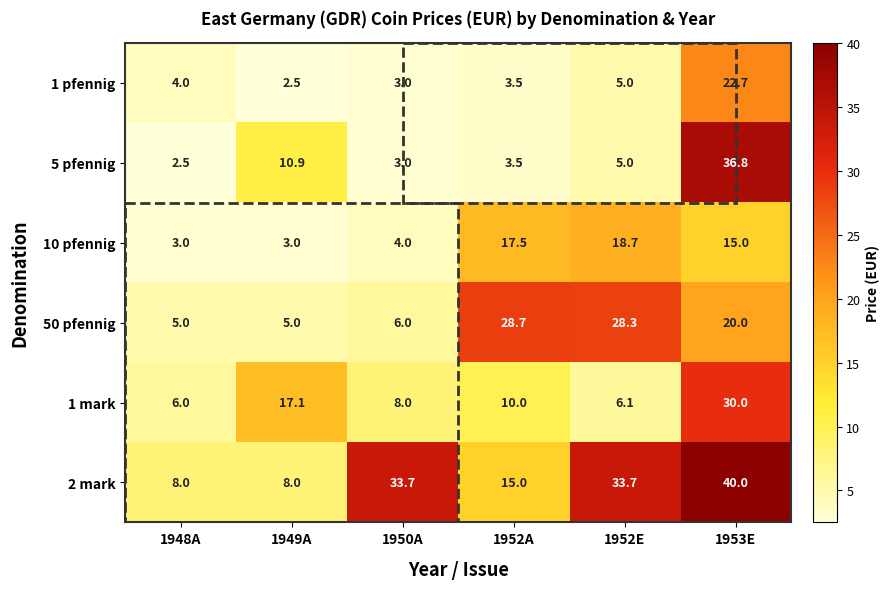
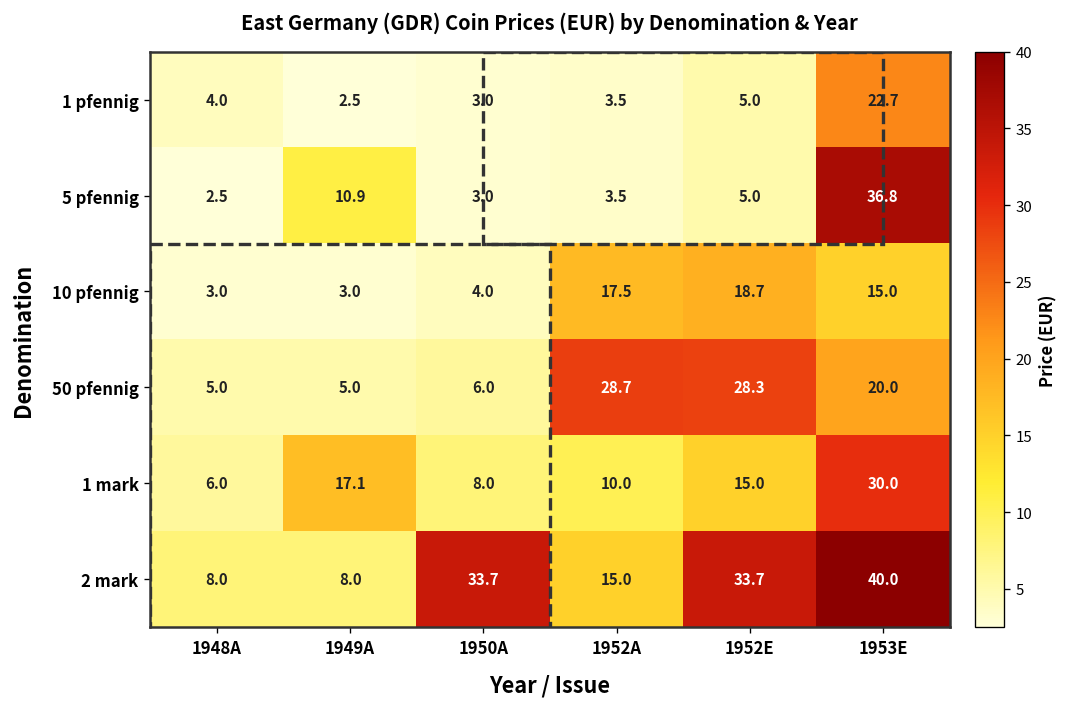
1 mark, 1952E: 6.1 -> 15.0
